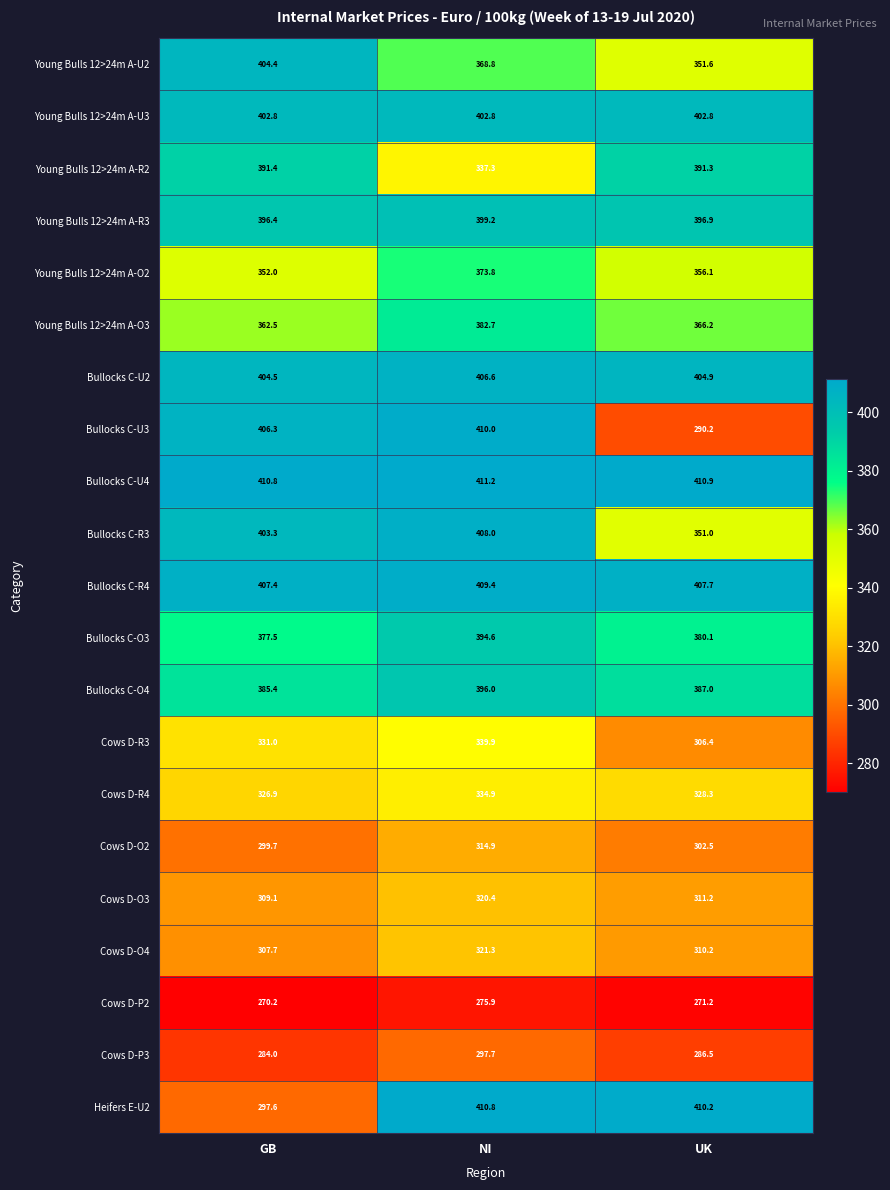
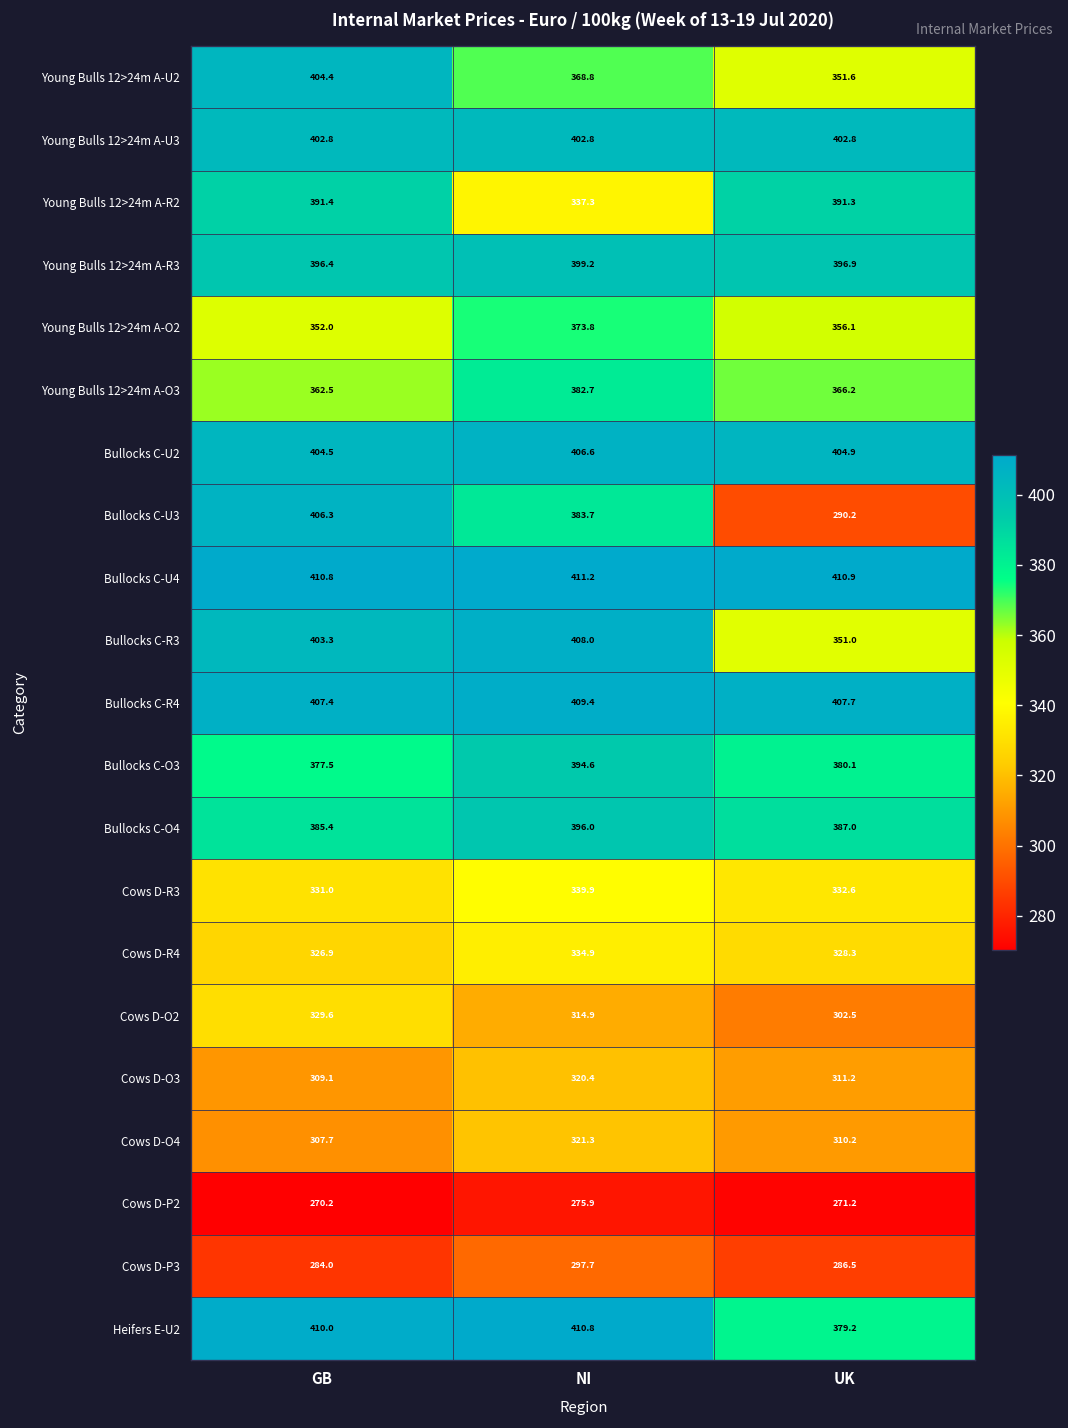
Bullocks C-U3, NI: 410.0 -> 383.7
Cows D-R3, UK: 306.4 -> 332.6
Cows D-O2, GB: 299.7 -> 329.6
Heifers E-U2, GB: 297.6 -> 410.0
Heifers E-U2, UK: 410.2 -> 379.2
